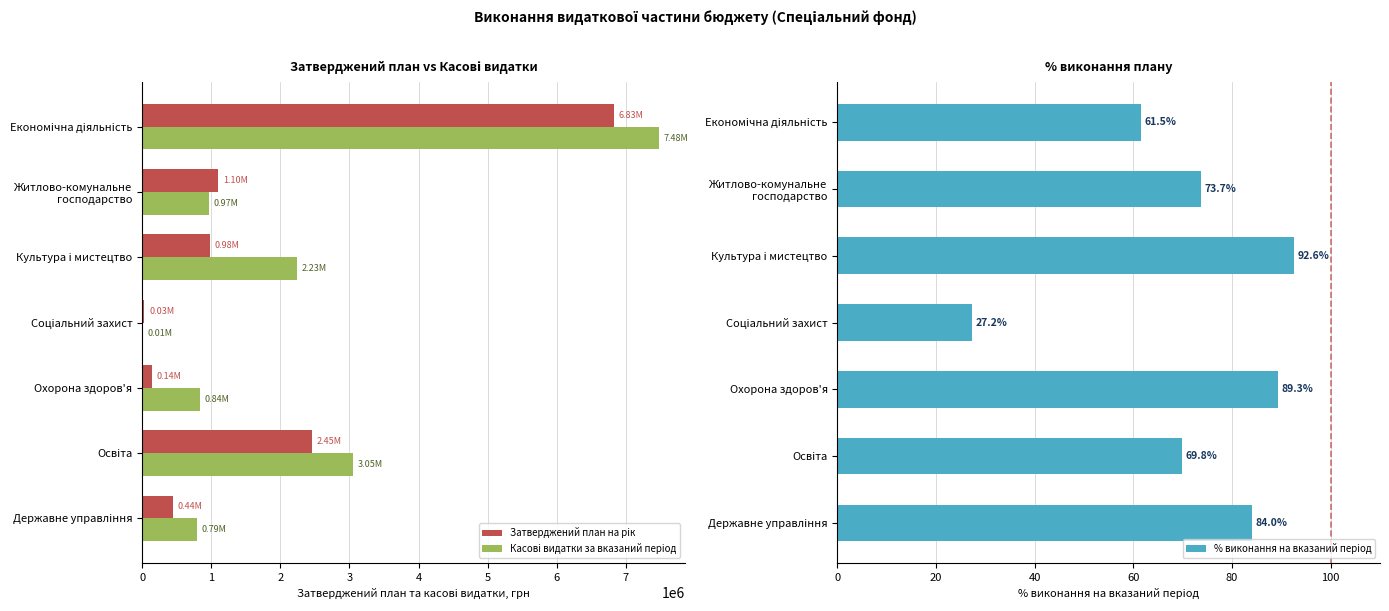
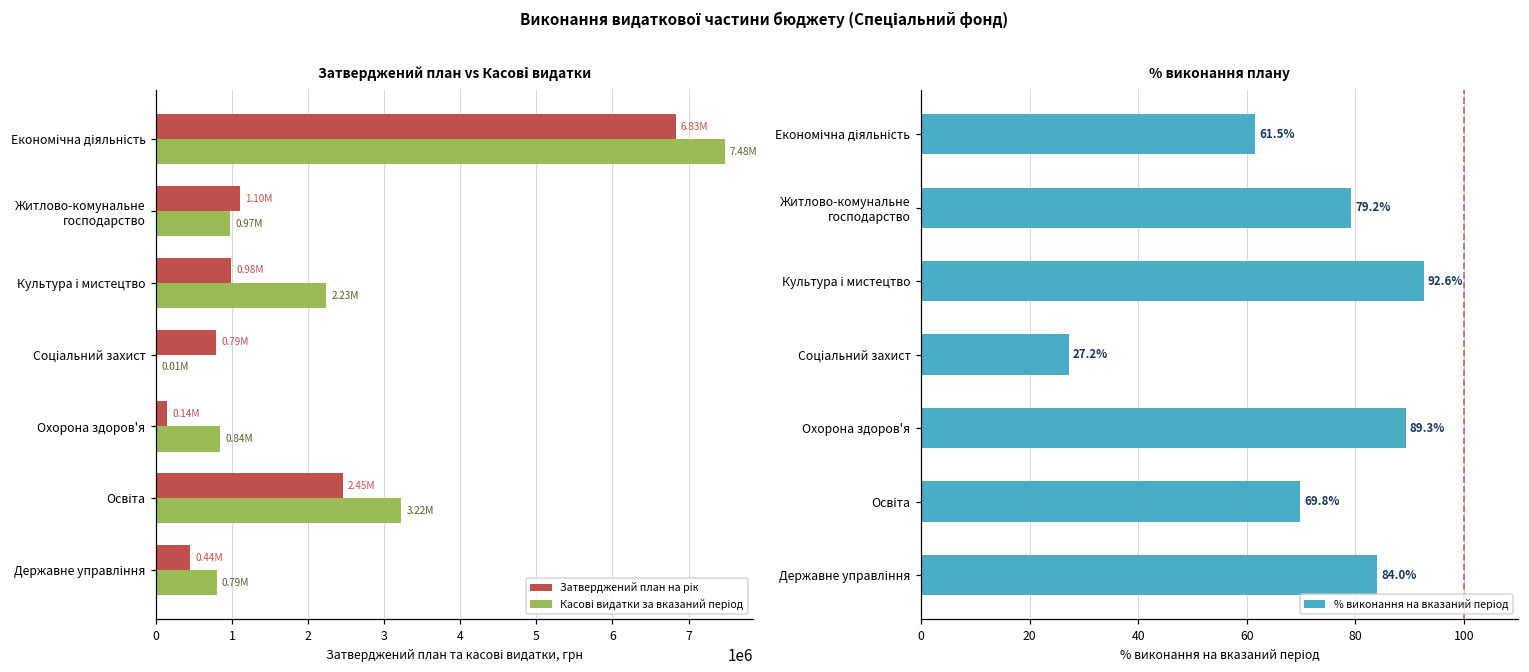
Затверджений план vs Касові видатки, Затверджений план на рік, Соціальний захист: 0.03M -> 0.79M
Затверджений план vs Касові видатки, Касові видатки за вказаний період, Освіта: 3.05M -> 3.22M
% виконання плану, Житлово-комунальне господарство: 73.7% -> 79.2%
